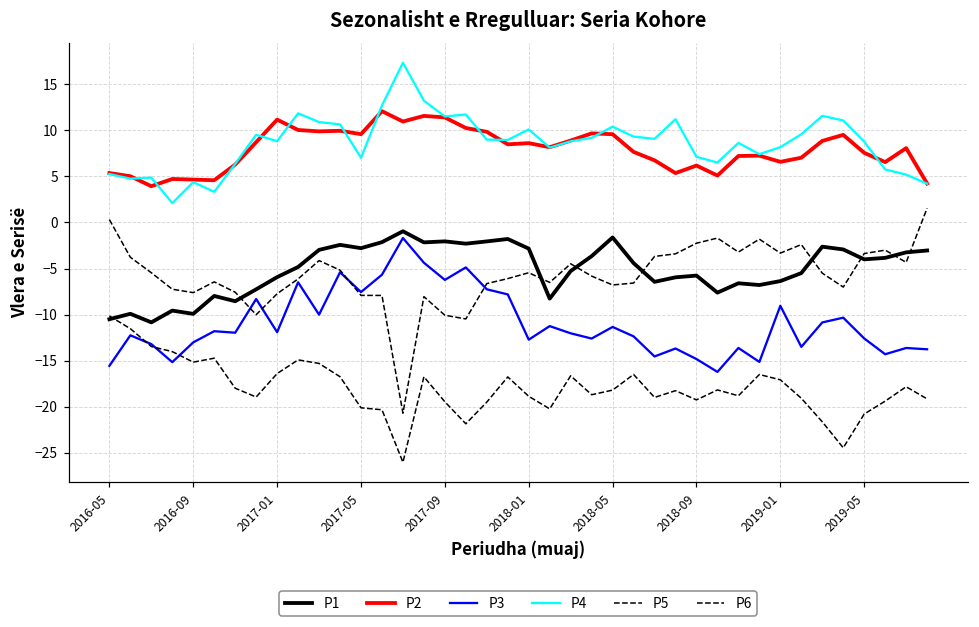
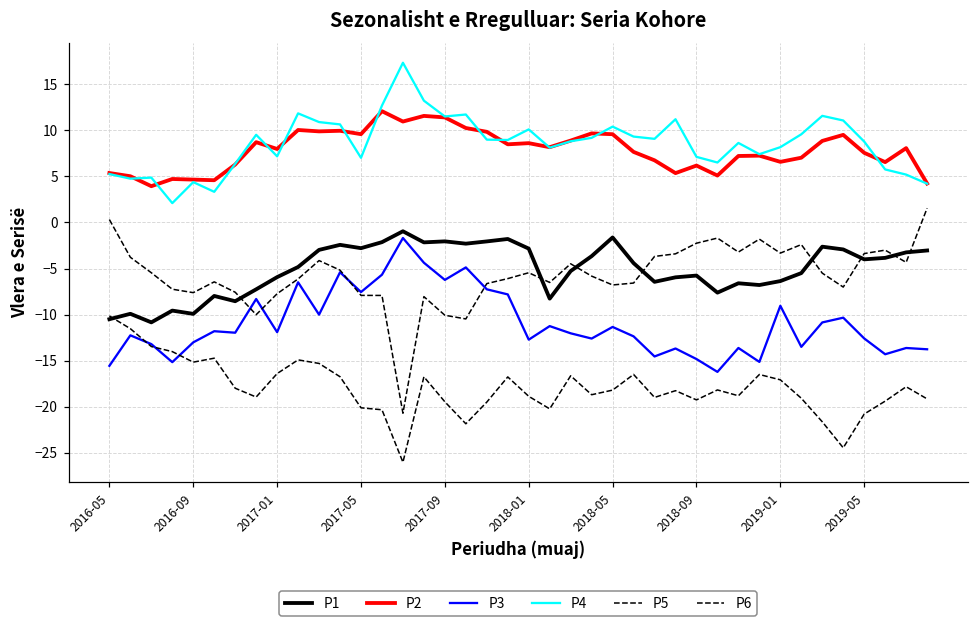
P2, 2017-01: 11 -> 8
P4, 2017-01: 9 -> 7
